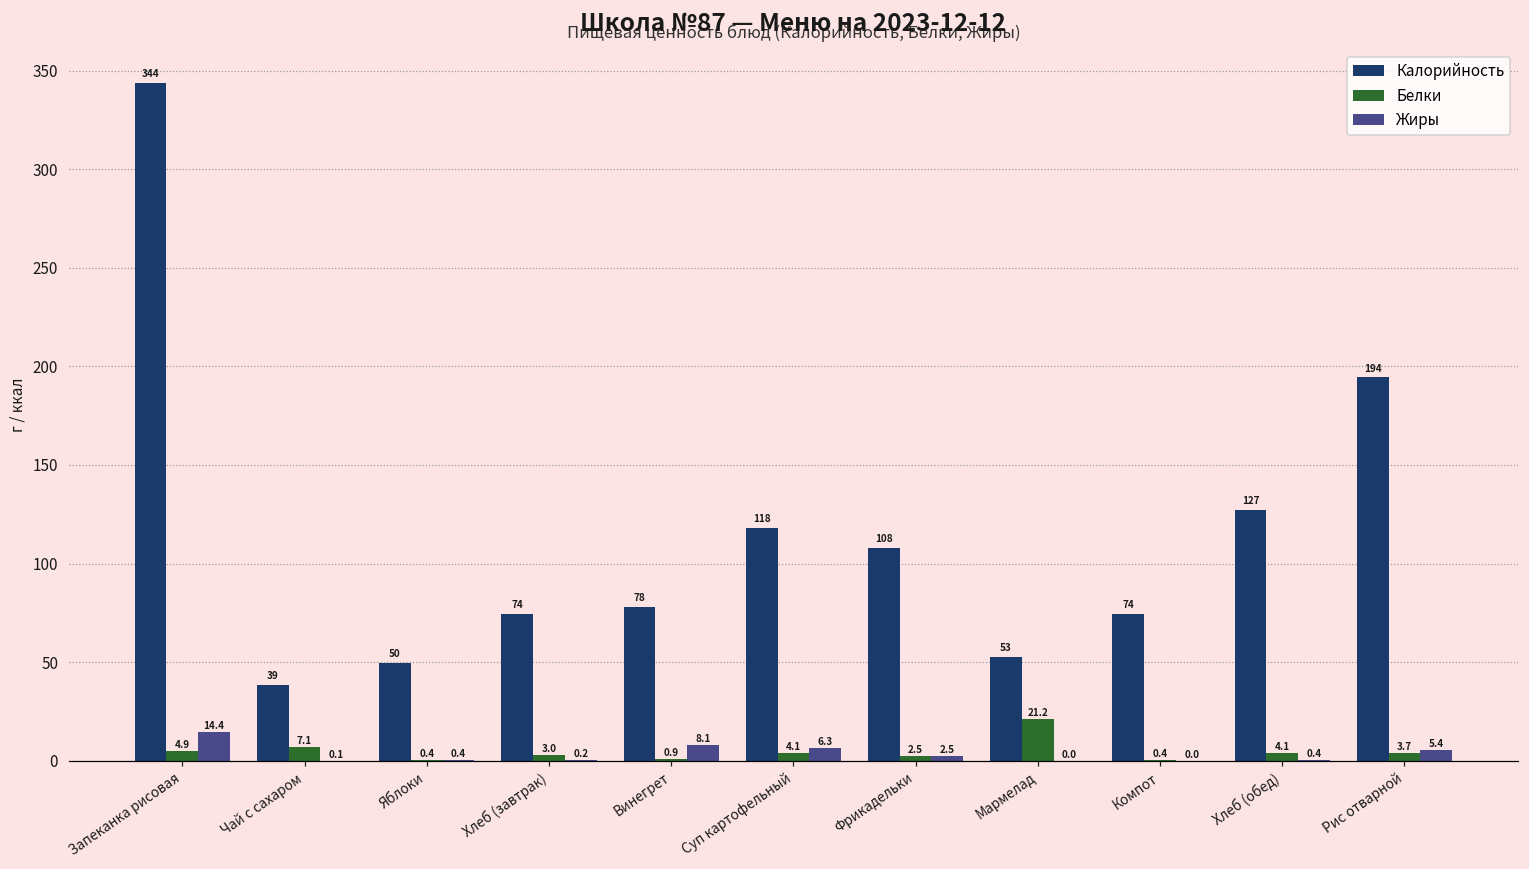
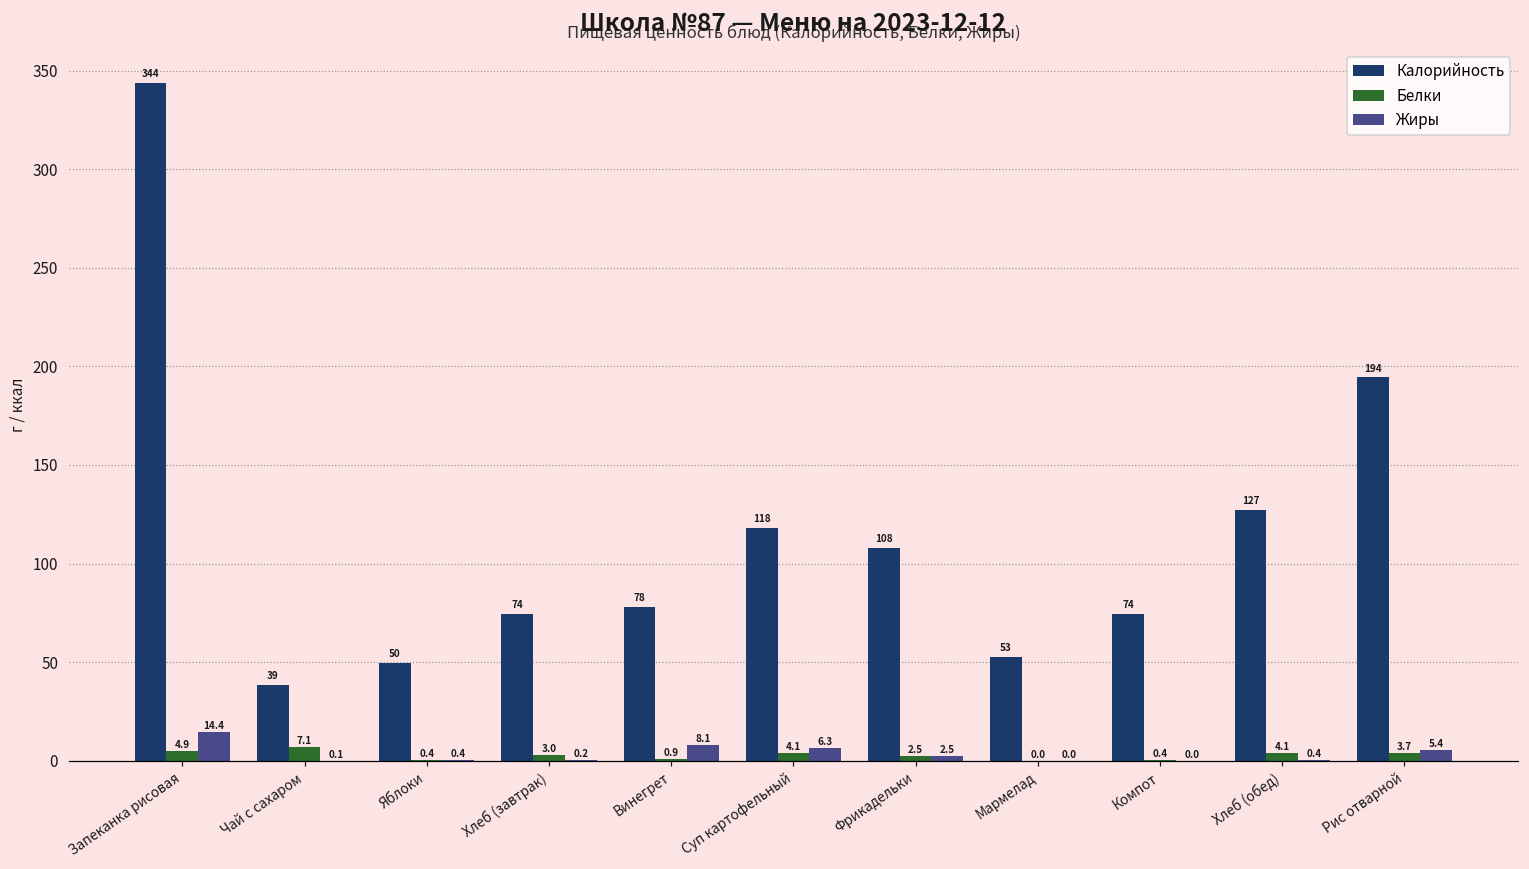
Белки, Мармелад: 21.2 -> 0.0
